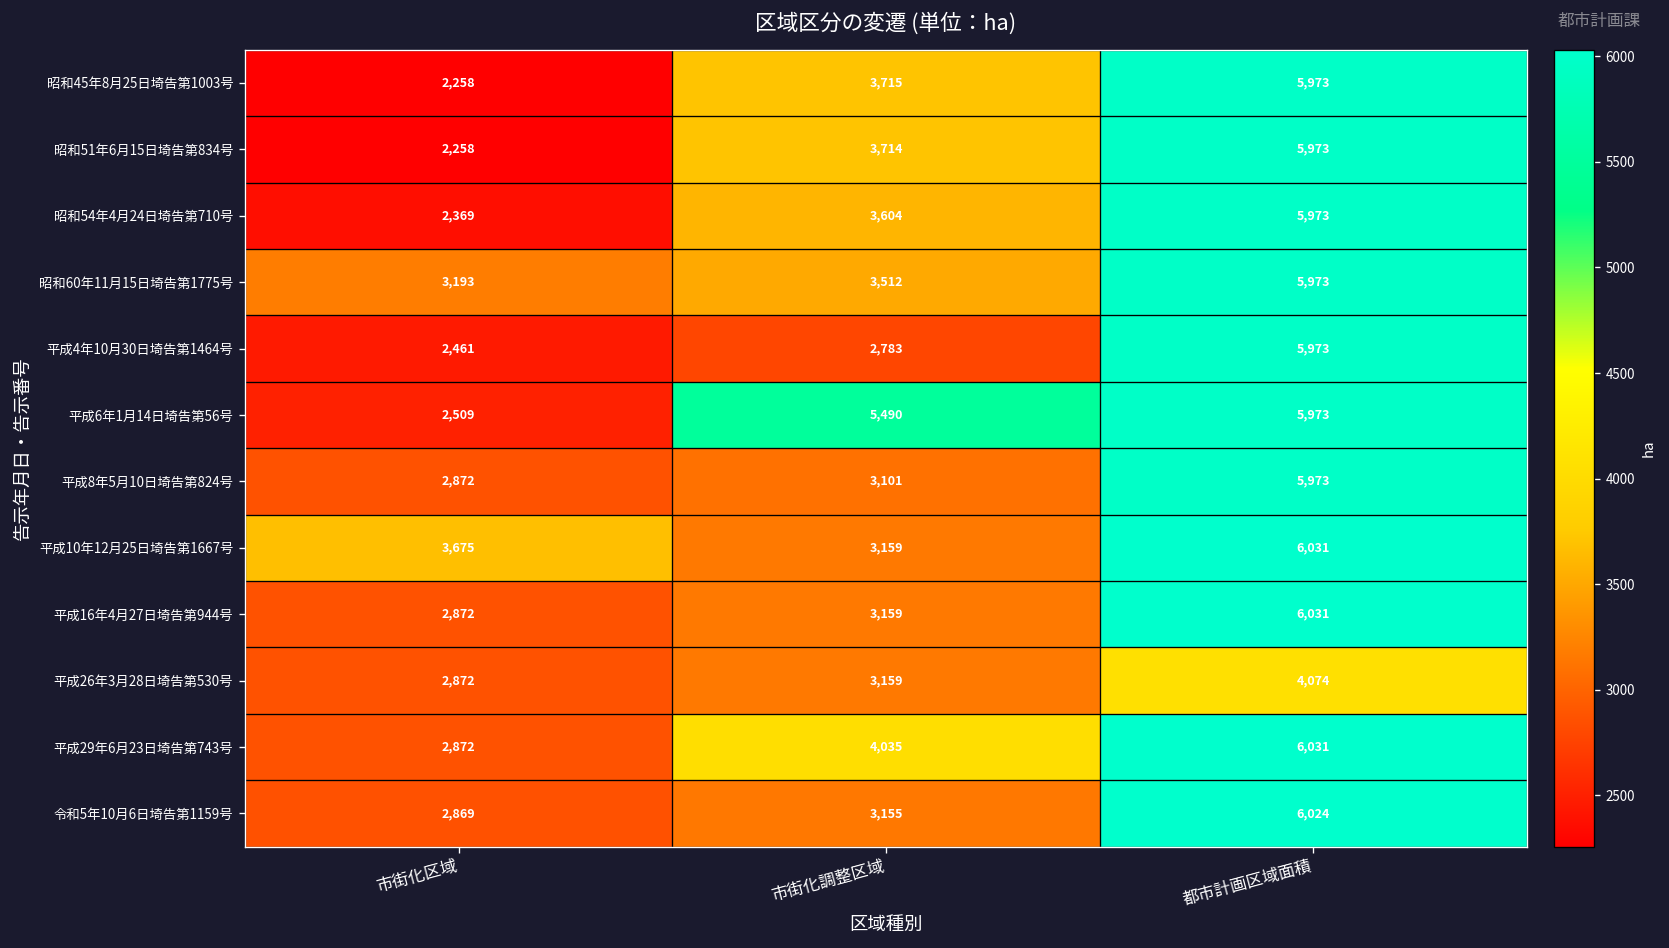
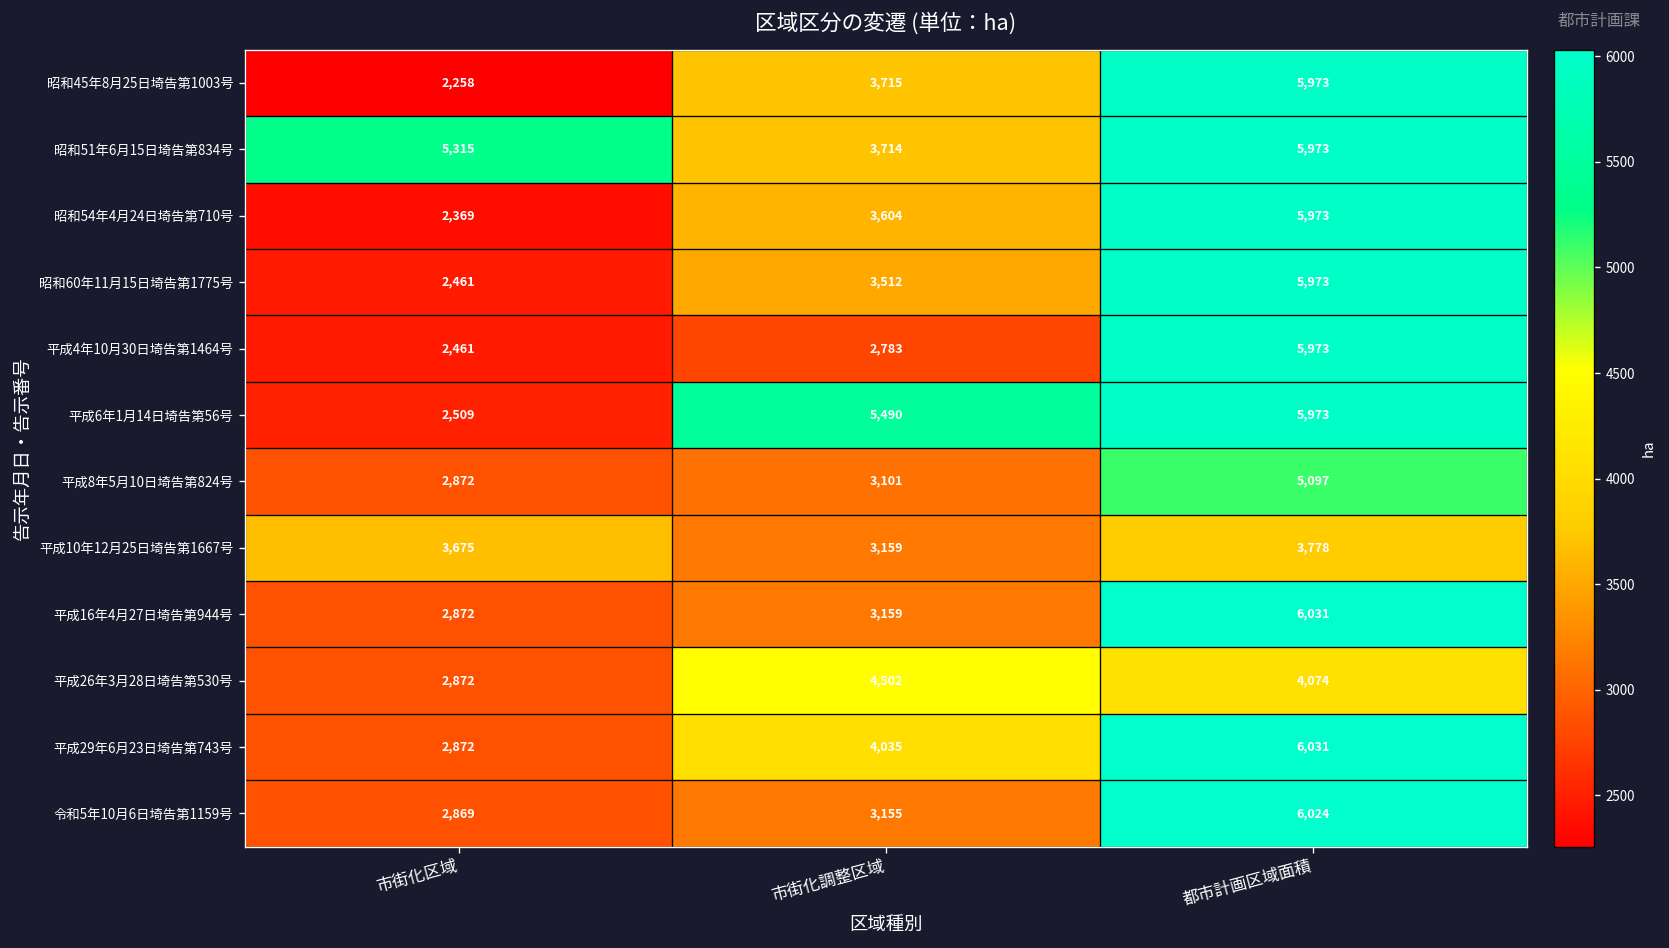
昭和51年6月15日埼告第834号, 市街化区域: 2,258 -> 5,315
昭和60年11月15日埼告第1775号, 市街化区域: 3,193 -> 2,461
平成8年5月10日埼告第824号, 都市計画区域面積: 5,973 -> 5,097
平成10年12月25日埼告第1667号, 都市計画区域面積: 6,031 -> 3,778
平成26年3月28日埼告第530号, 市街化調整区域: 3,159 -> 4,502
